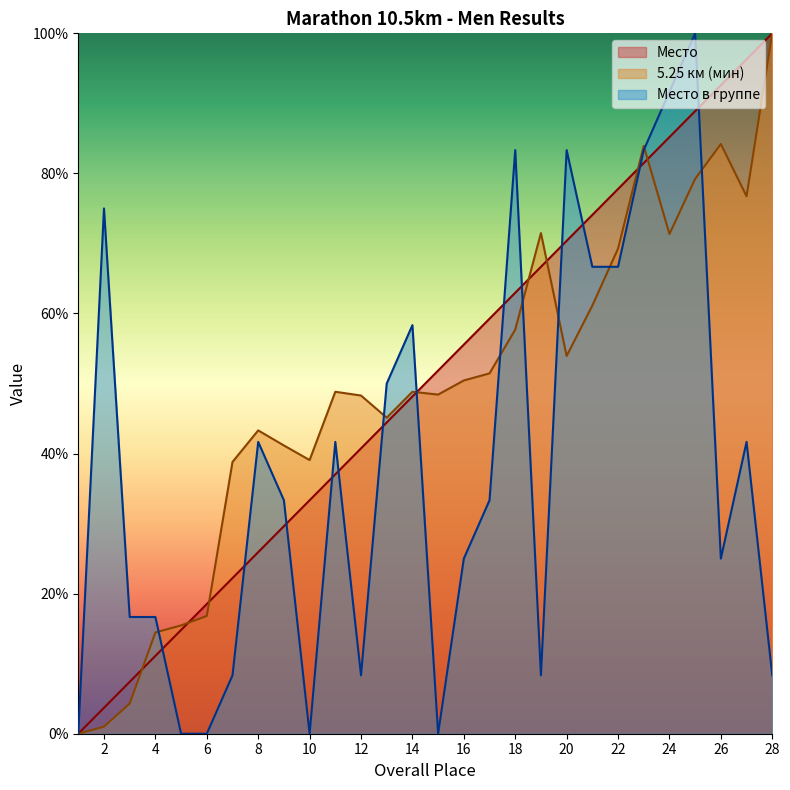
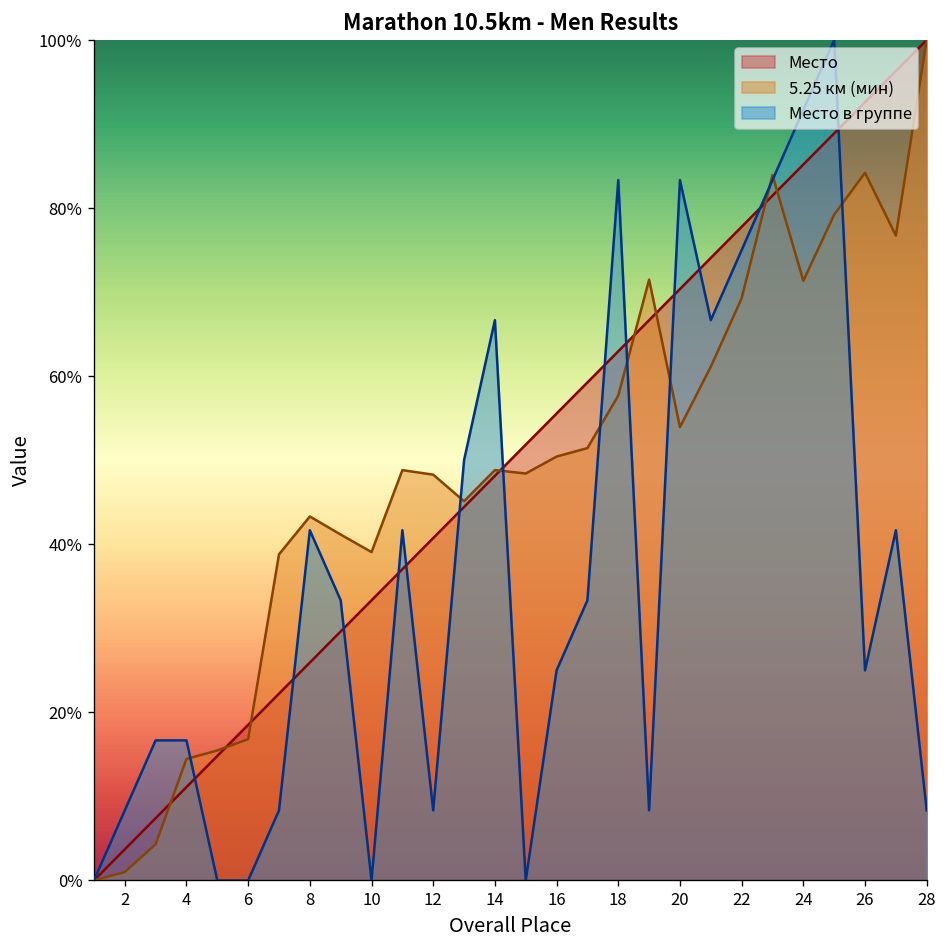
Место в группе, 2: 75% -> 8%
Место в группе, 14: 58% -> 67%
Место в группе, 22: 67% -> 75%
